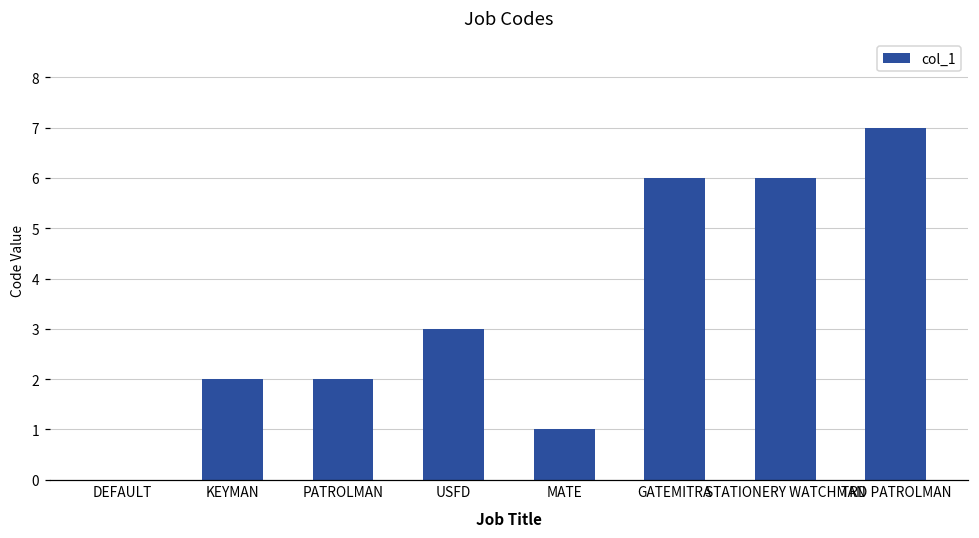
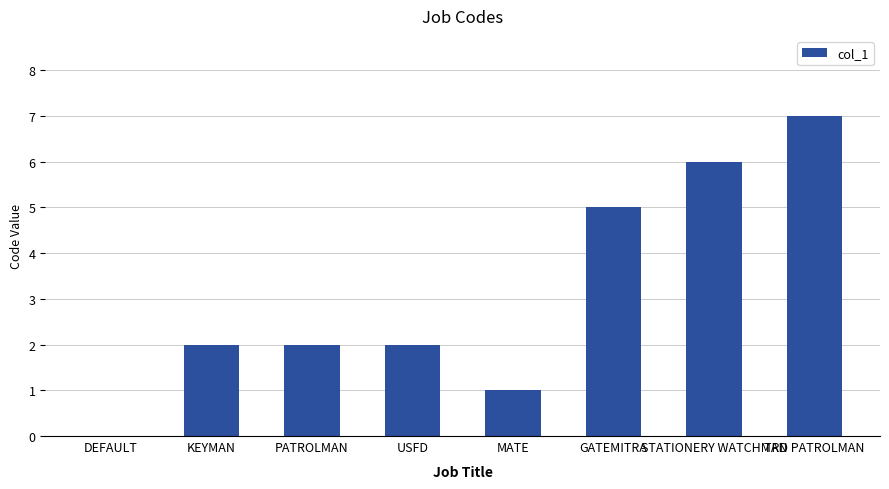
USFD: 3 -> 2
GATEMITRA: 6 -> 5
